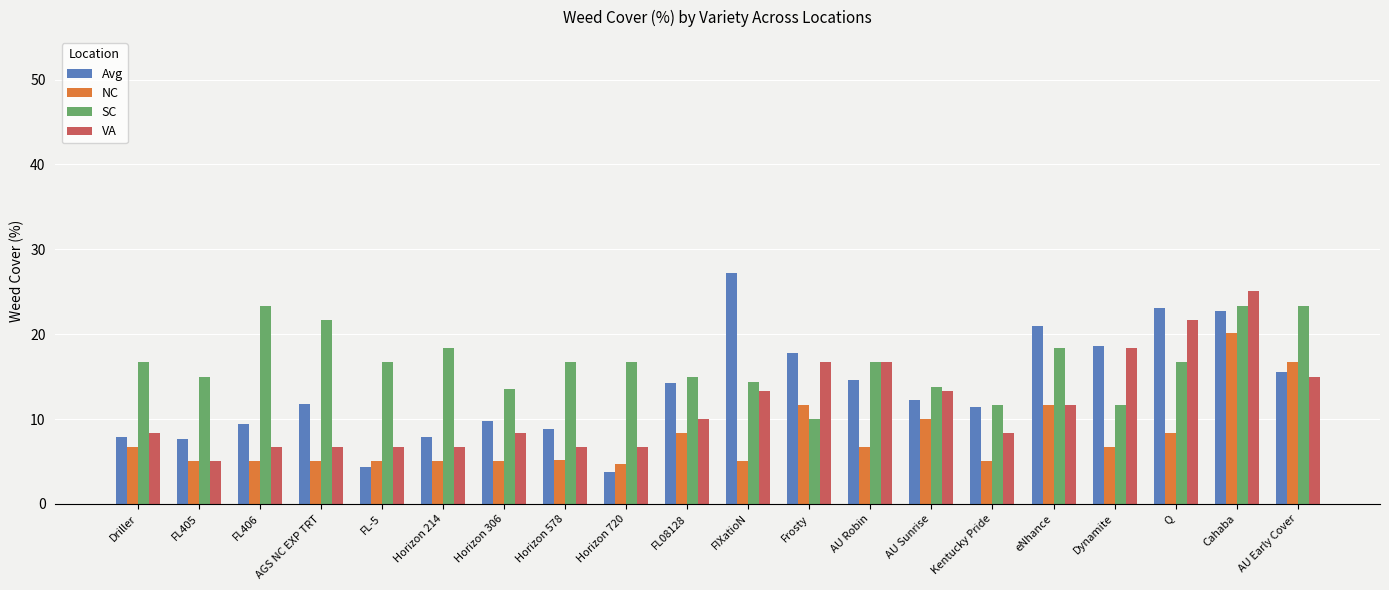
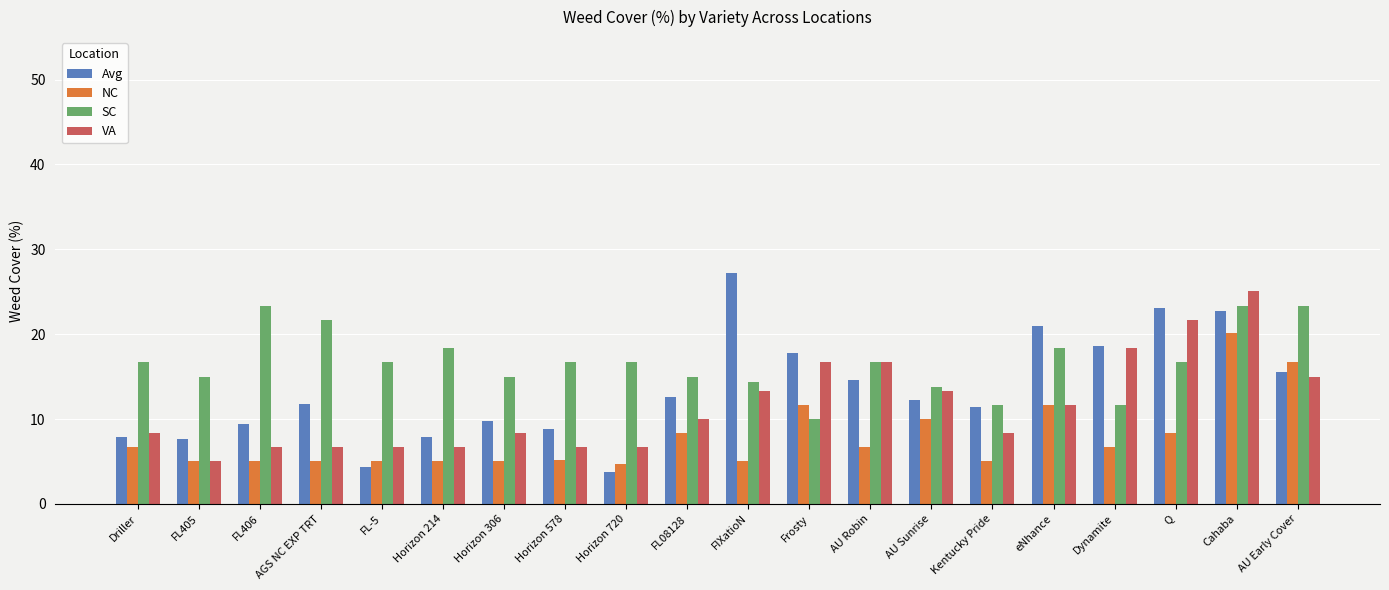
SC, Horizon 306: 14 -> 15
Avg, FL08128: 14 -> 13
